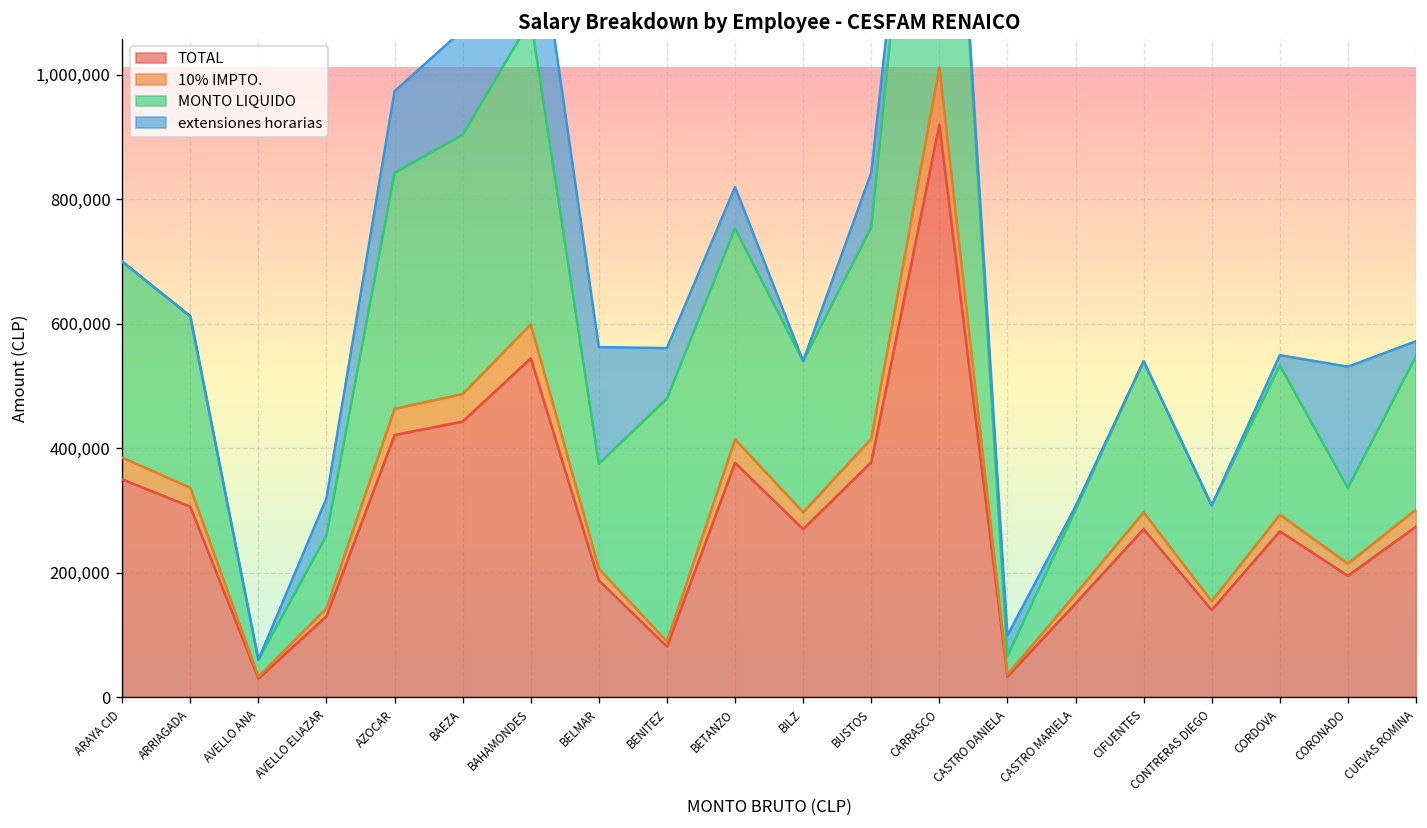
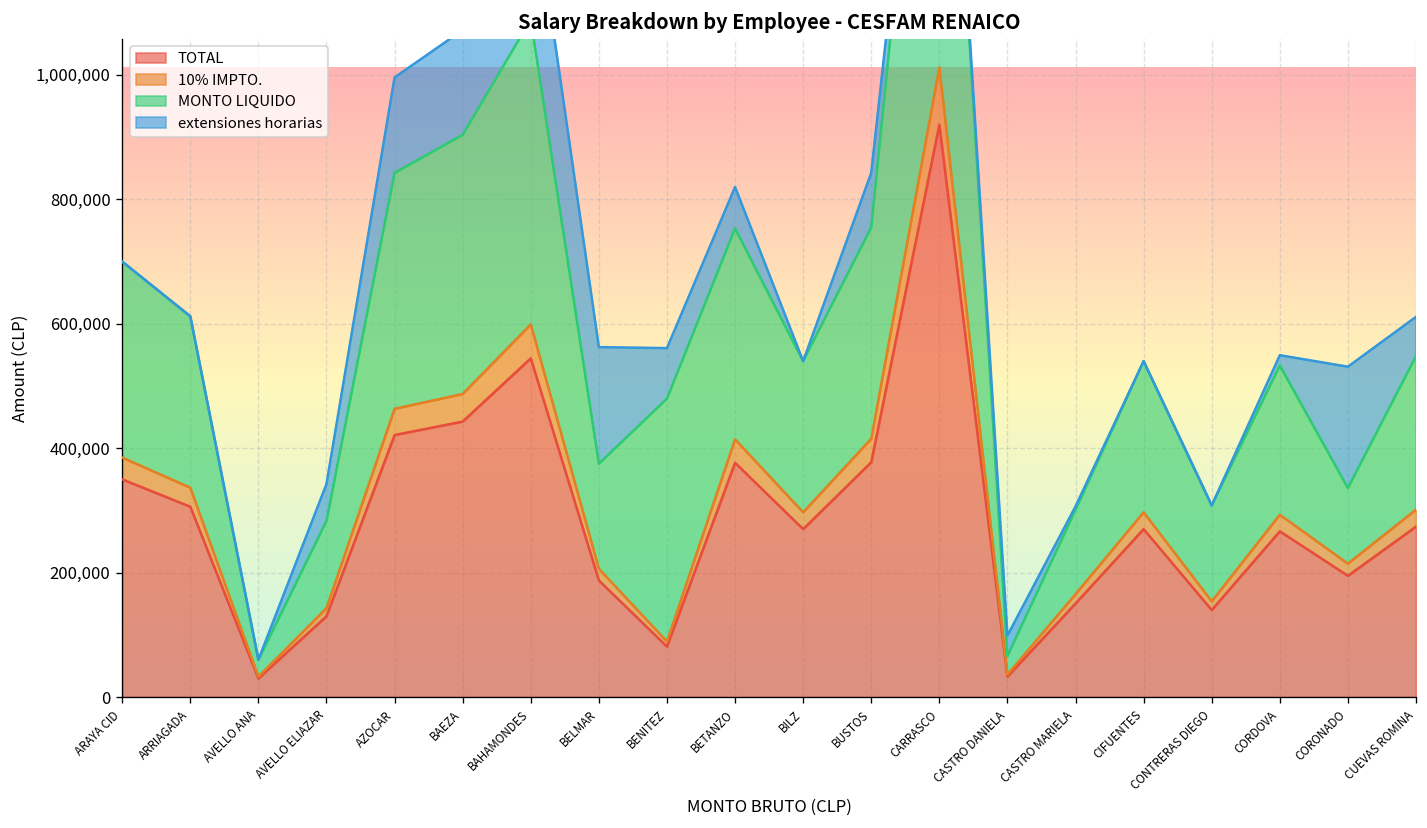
MONTO LIQUIDO, AVELLO ELIAZAR: 120,000 -> 140,000
extensiones horarias, AZOCAR: 130,000 -> 150,000
extensiones horarias, CUEVAS ROMINA: 20,000 -> 60,000
